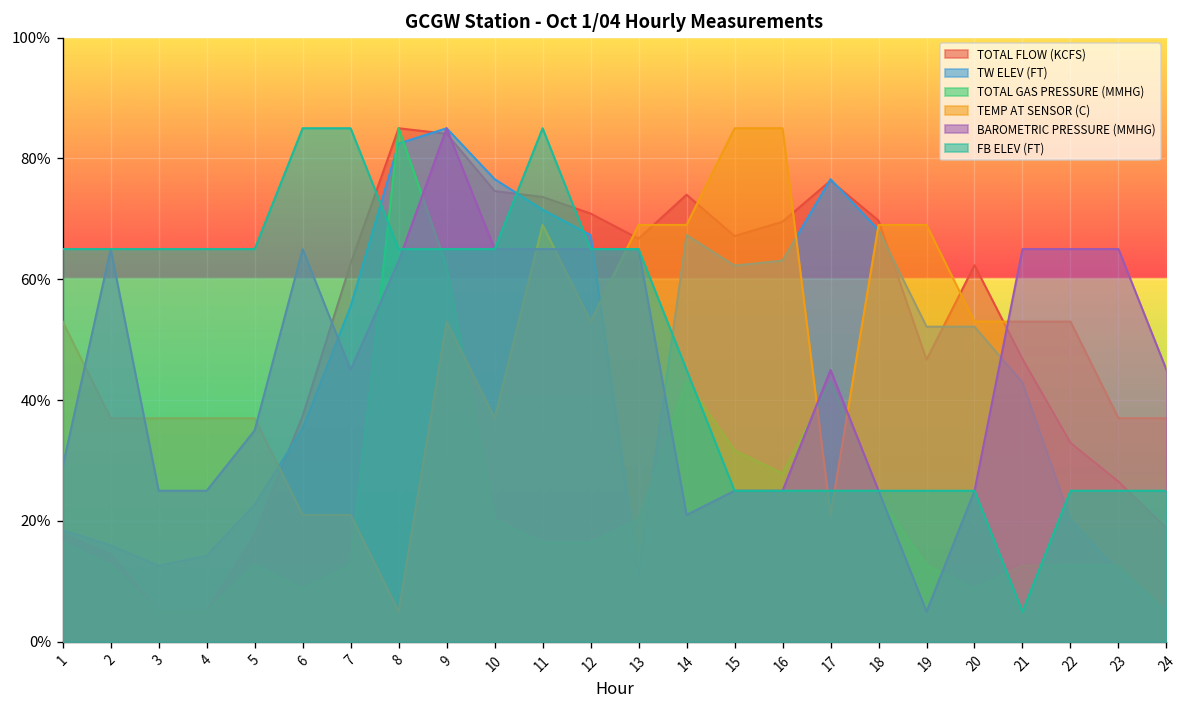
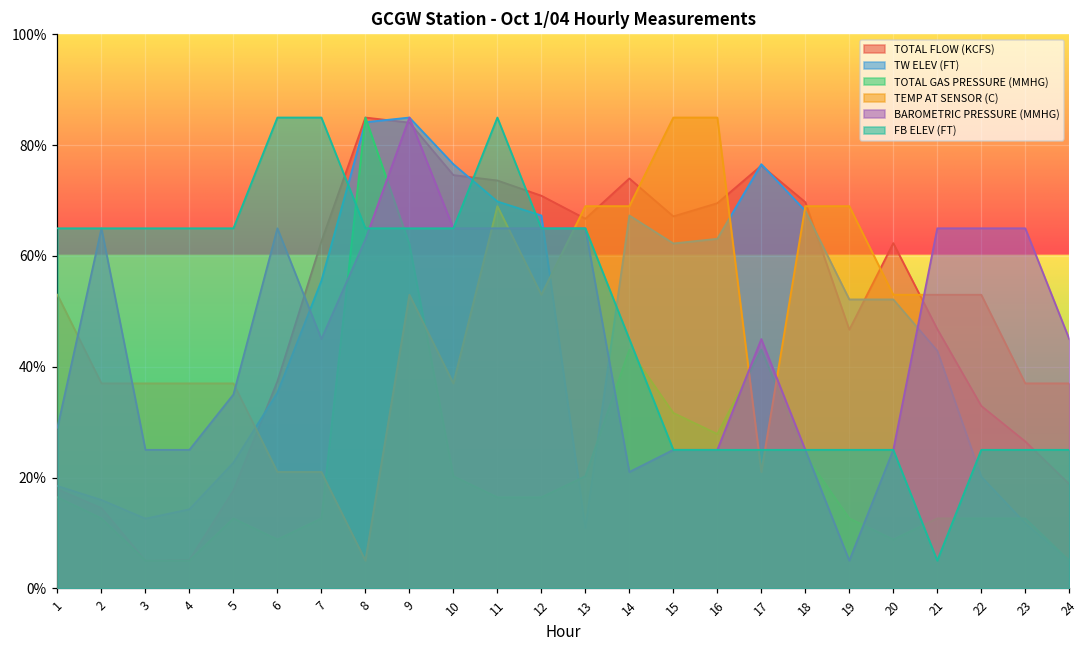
TW ELEV (FT), 8: 82% -> 84%
TW ELEV (FT), 11: 72% -> 70%
